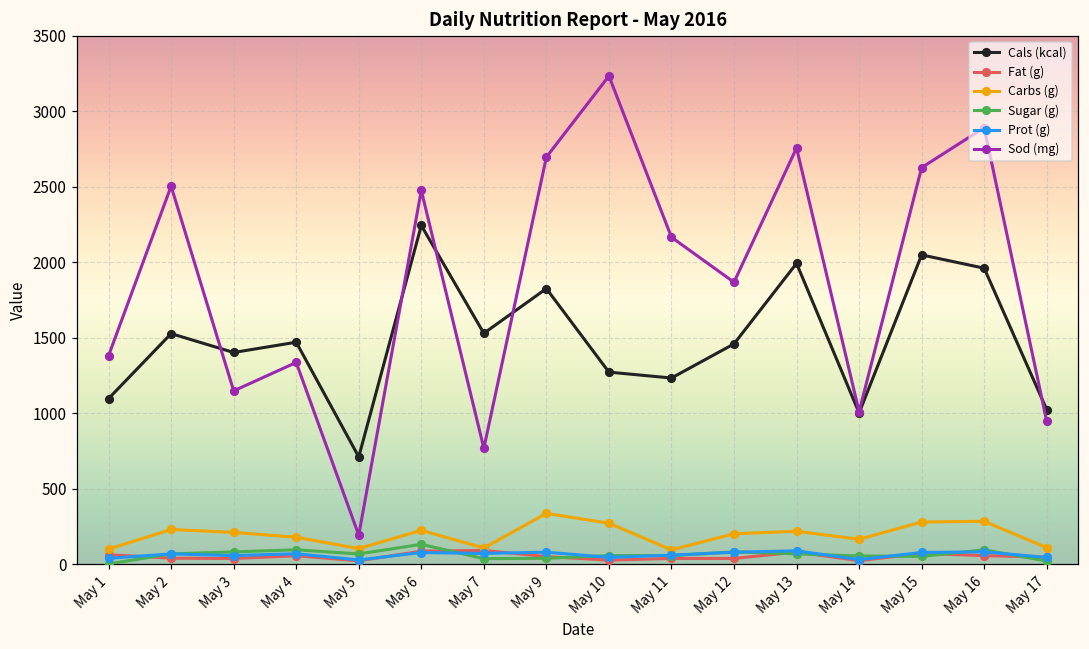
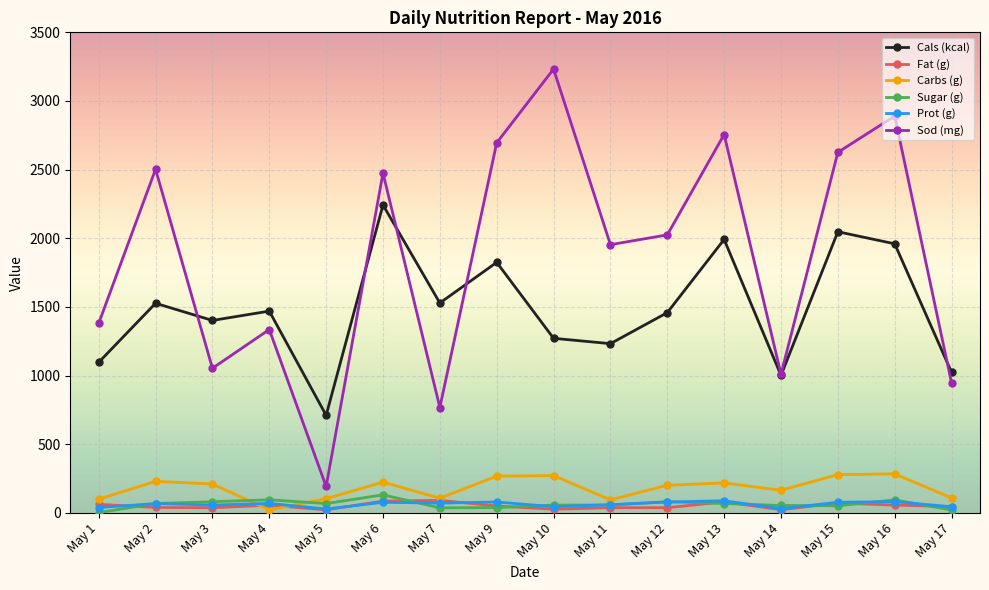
Sod (mg), May 3: 1150 -> 1050
Carbs (g), May 4: 180 -> 20
Carbs (g), May 9: 340 -> 270
Sod (mg), May 11: 2170 -> 1950
Sod (mg), May 12: 1870 -> 2030
